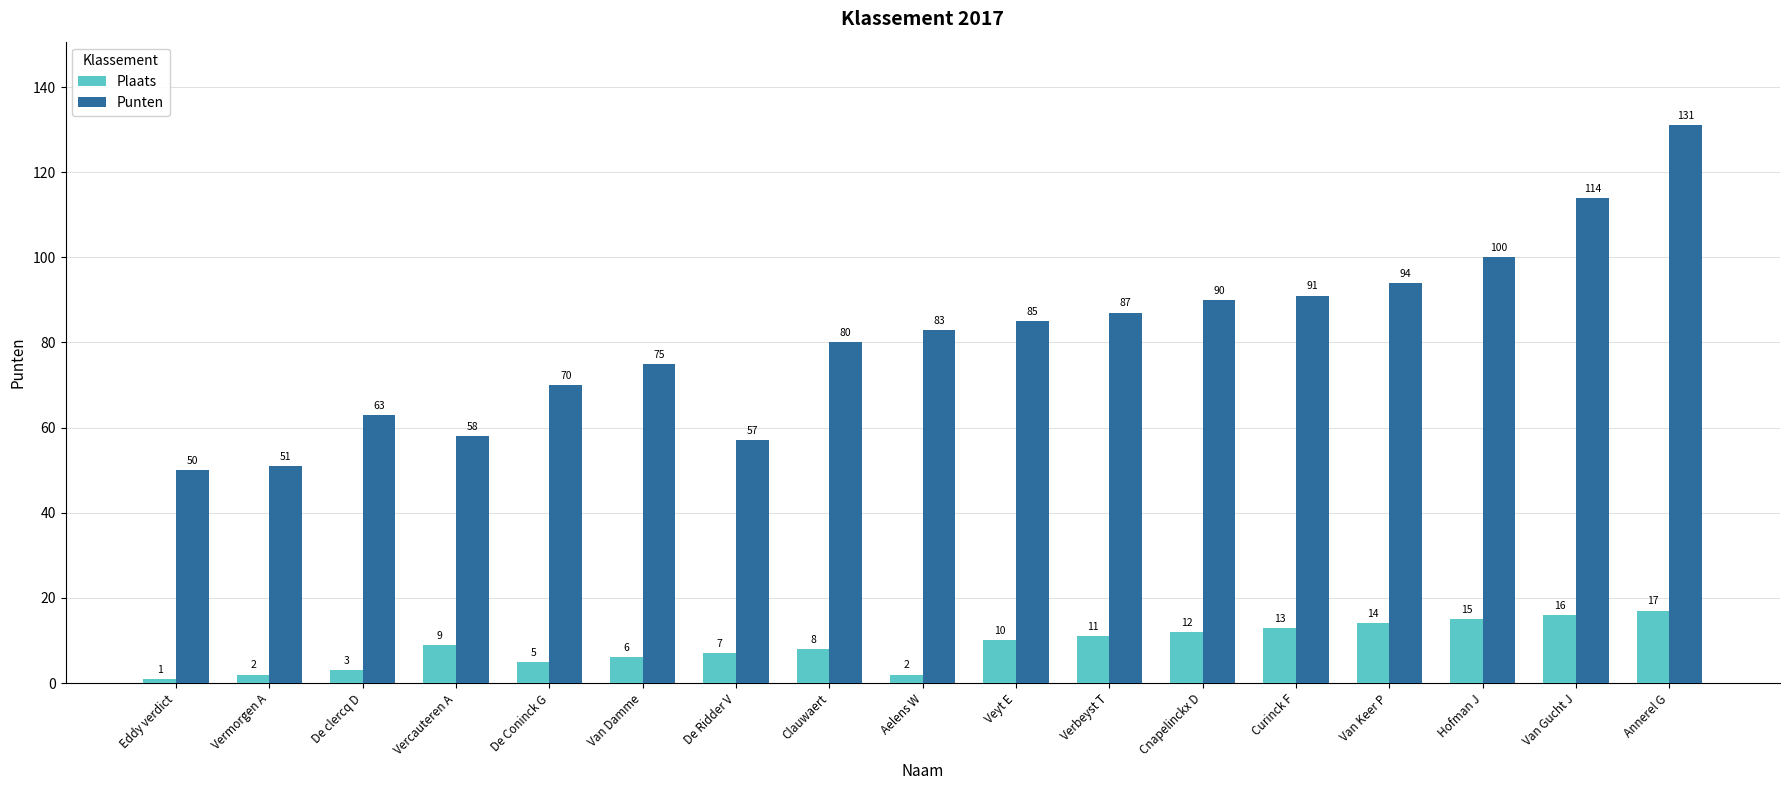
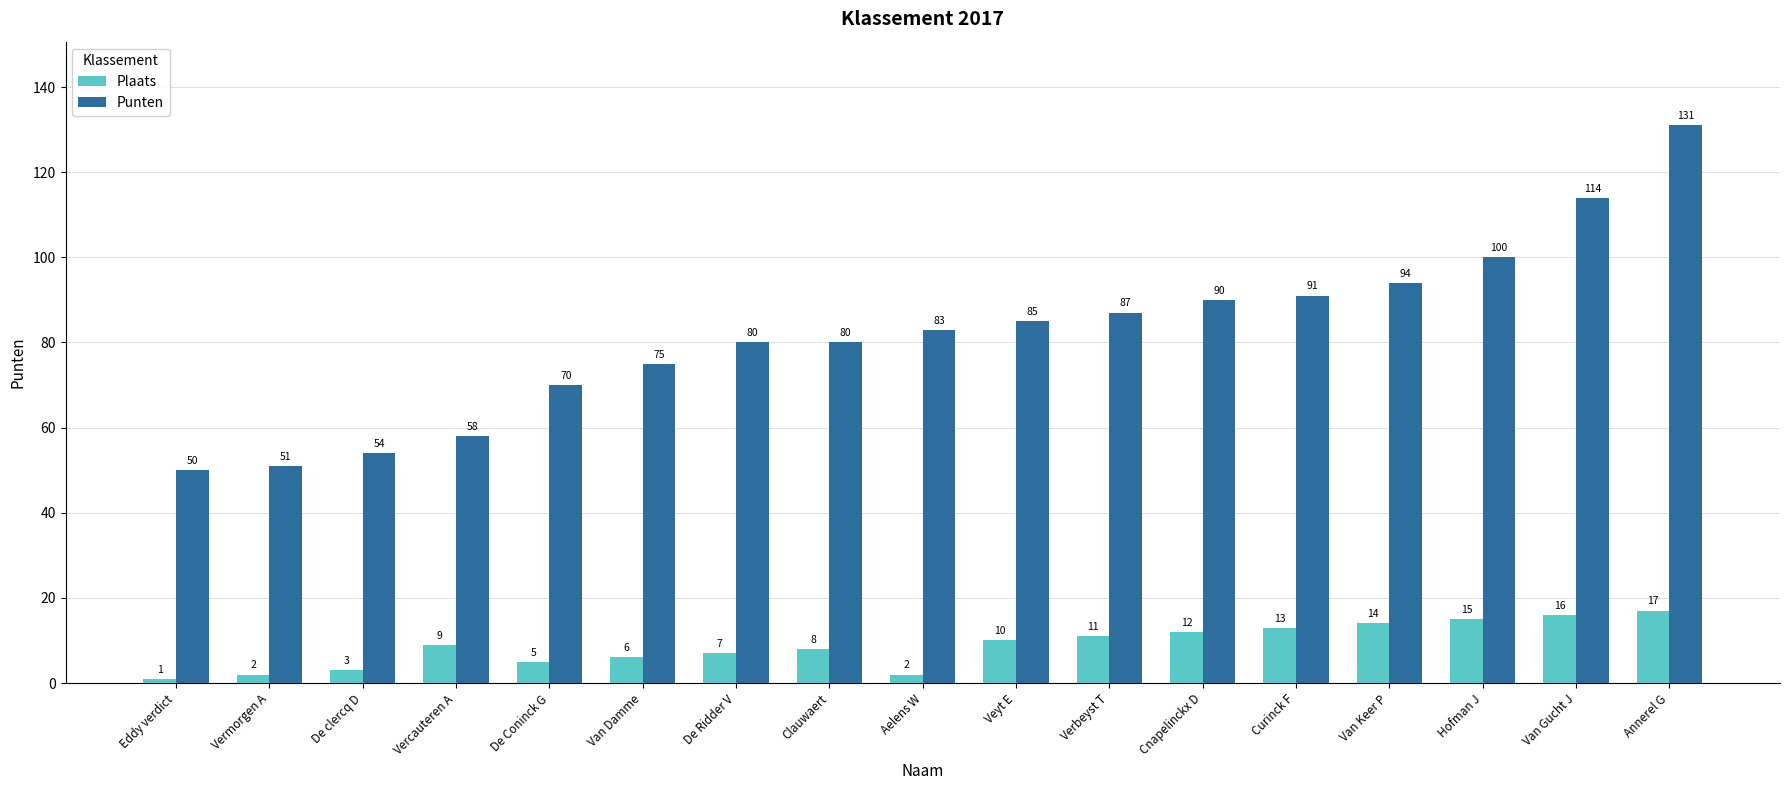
Punten, De clercq D: 63 -> 54
Punten, De Ridder V: 57 -> 80
